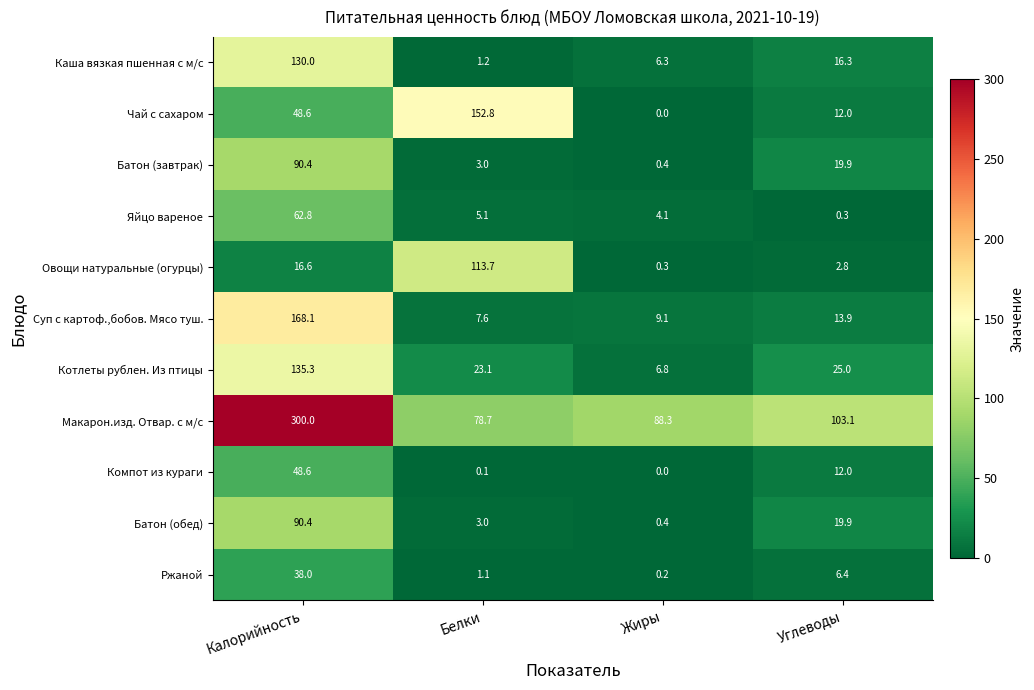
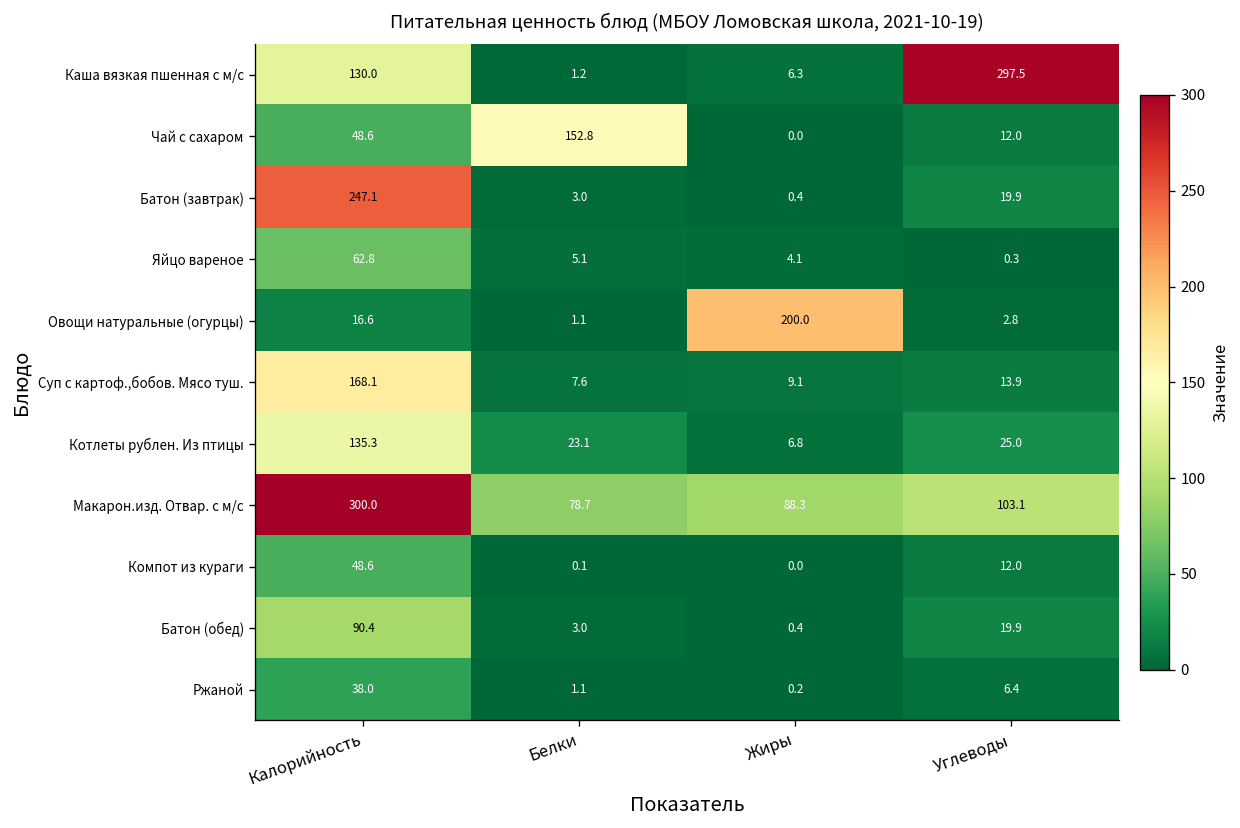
Каша вязкая пшенная с м/с, Углеводы: 16.3 -> 297.5
Батон (завтрак), Калорийность: 90.4 -> 247.1
Овощи натуральные (огурцы), Белки: 113.7 -> 1.1
Овощи натуральные (огурцы), Жиры: 0.3 -> 200.0
